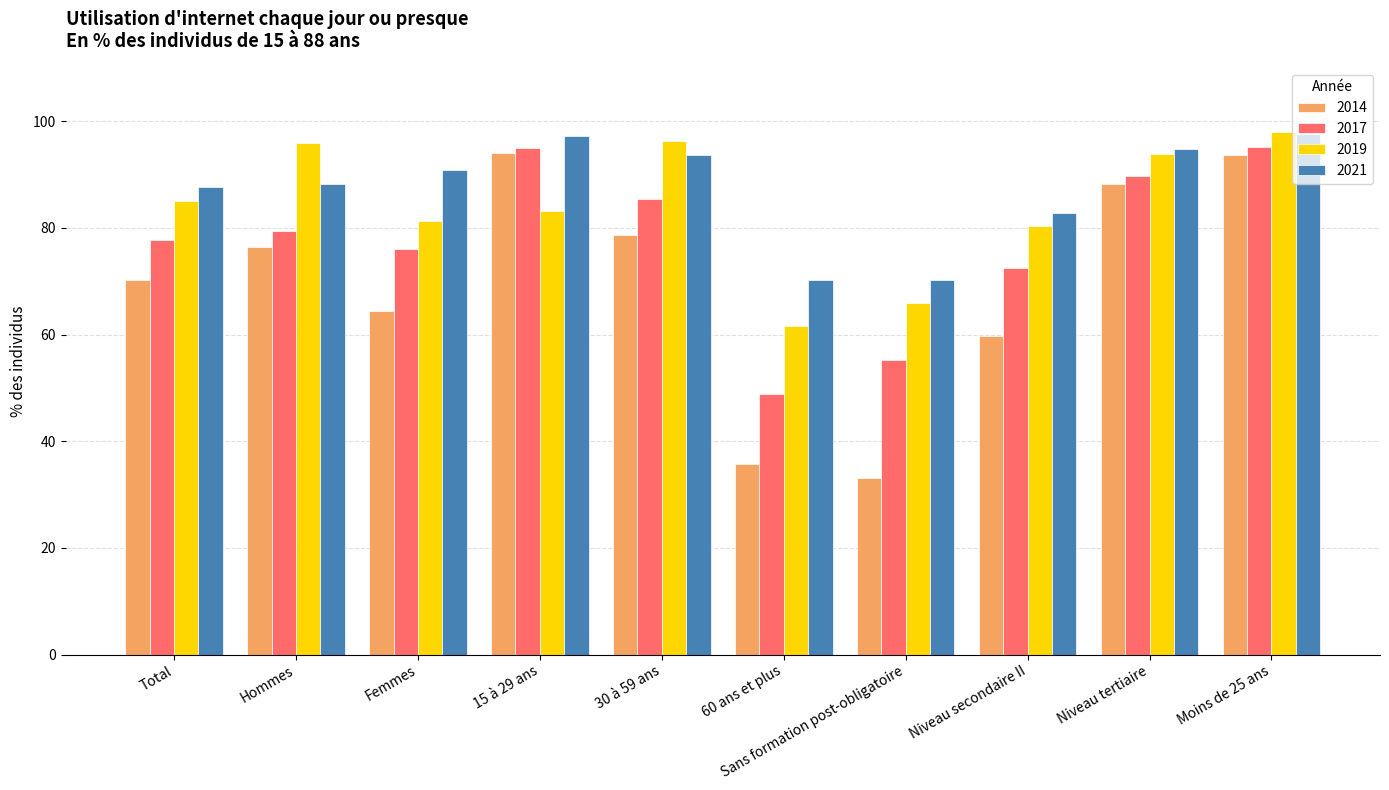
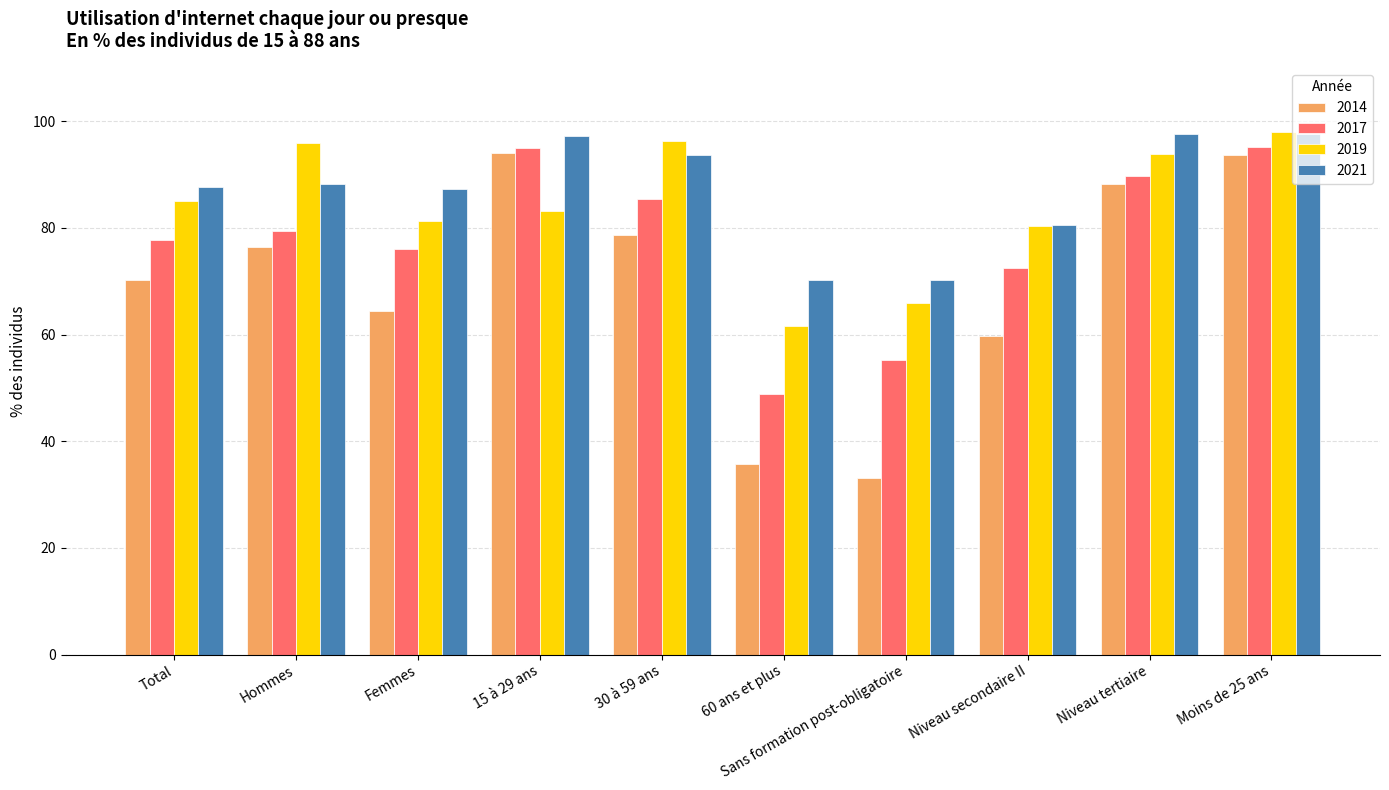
2021, Femmes: 91 -> 87
2021, Niveau secondaire II: 83 -> 81
2021, Niveau tertiaire: 95 -> 98
